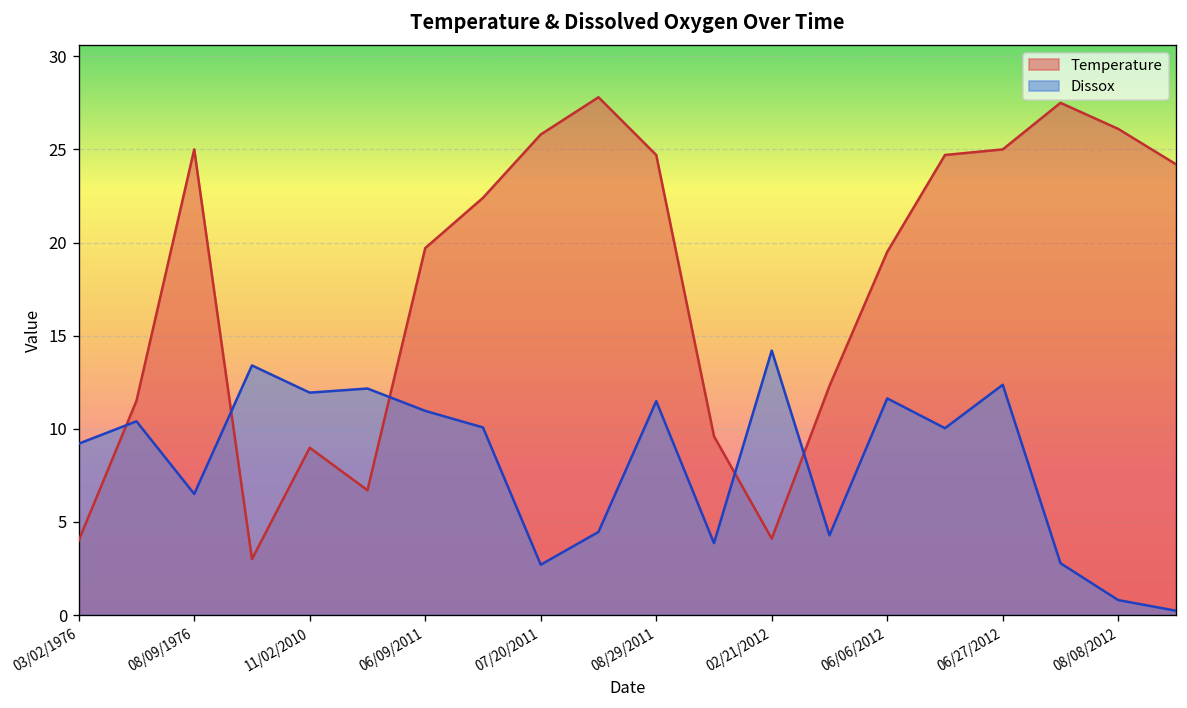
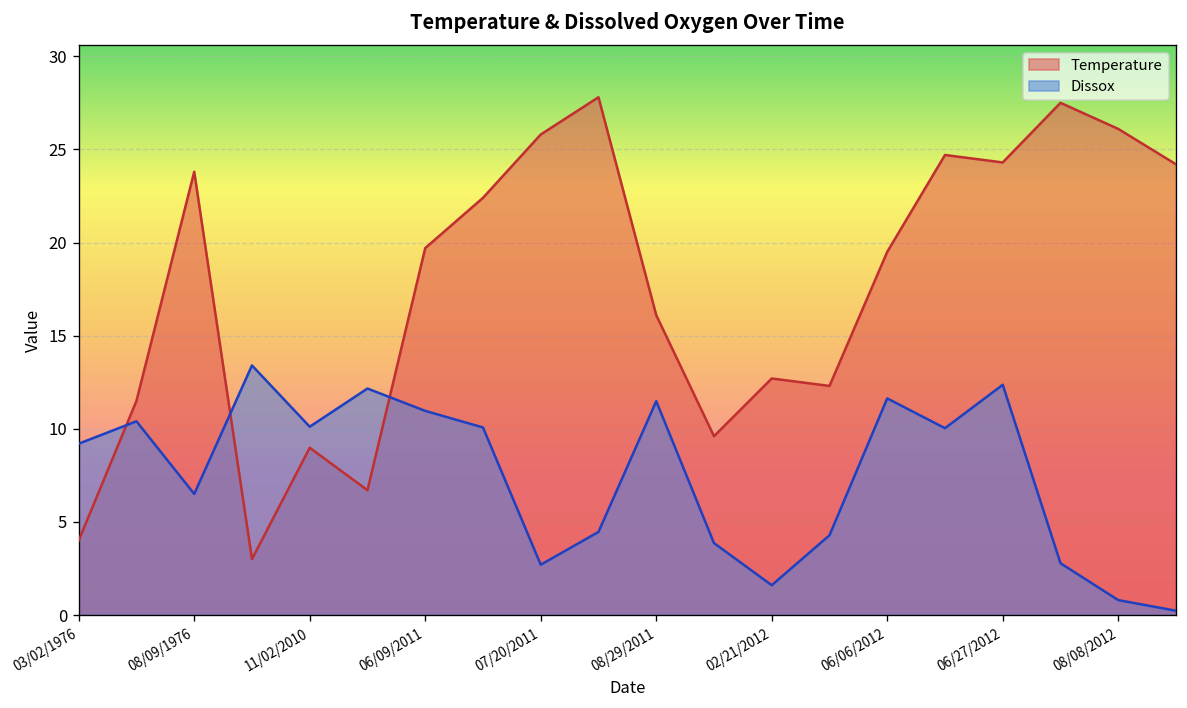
Temperature, 08/09/1976: 25.0 -> 23.8
Dissox, 11/02/2010: 11.9 -> 10.1
Temperature, 08/29/2011: 24.7 -> 16.1
Temperature, 02/21/2012: 4.1 -> 12.7
Dissox, 02/21/2012: 14.2 -> 1.6
Temperature, 06/27/2012: 25.0 -> 24.3
